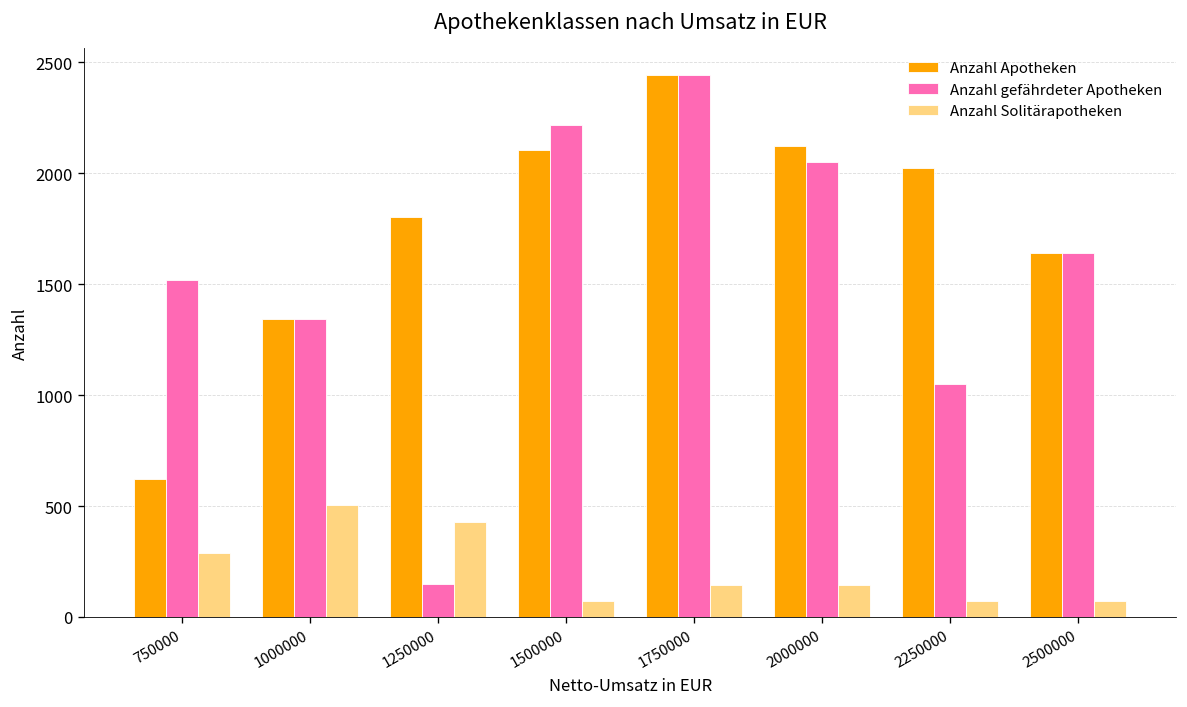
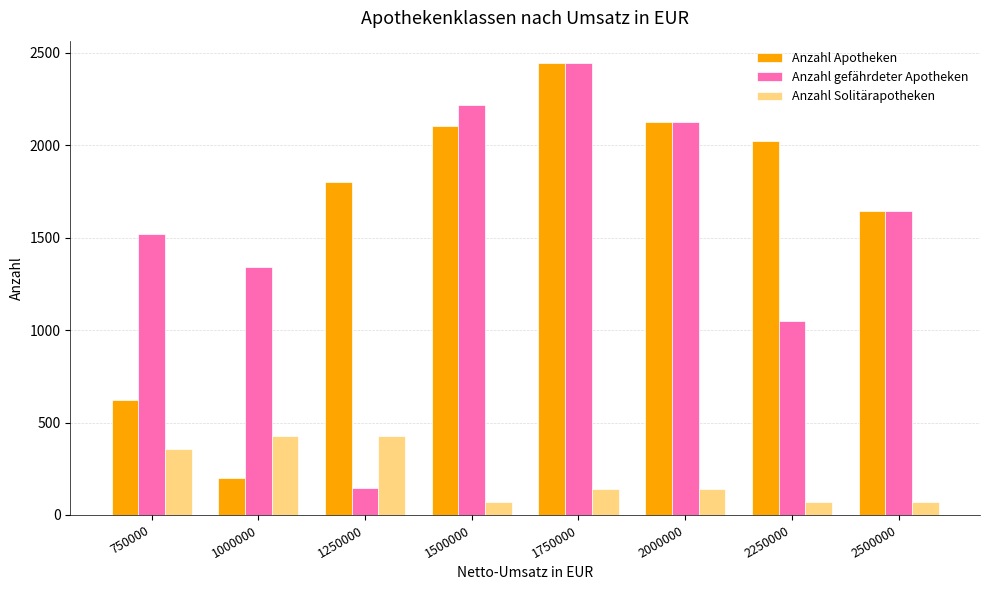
Anzahl Solitärapotheken, 750000: 290 -> 360
Anzahl Apotheken, 1000000: 1340 -> 200
Anzahl Solitärapotheken, 1000000: 500 -> 430
Anzahl gefährdeter Apotheken, 2000000: 2050 -> 2120
